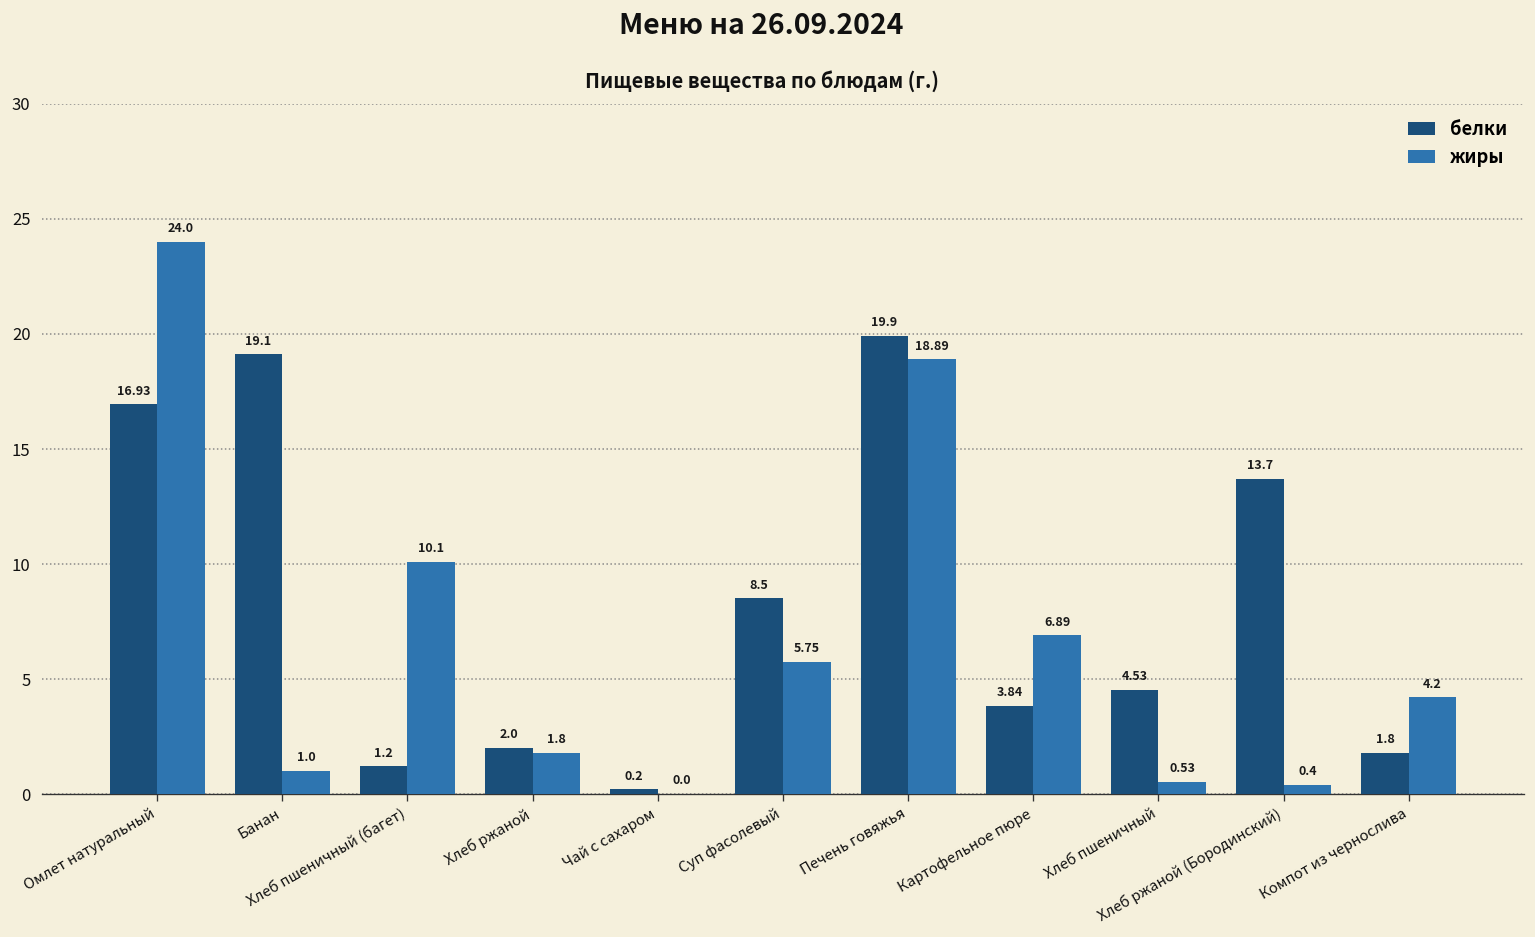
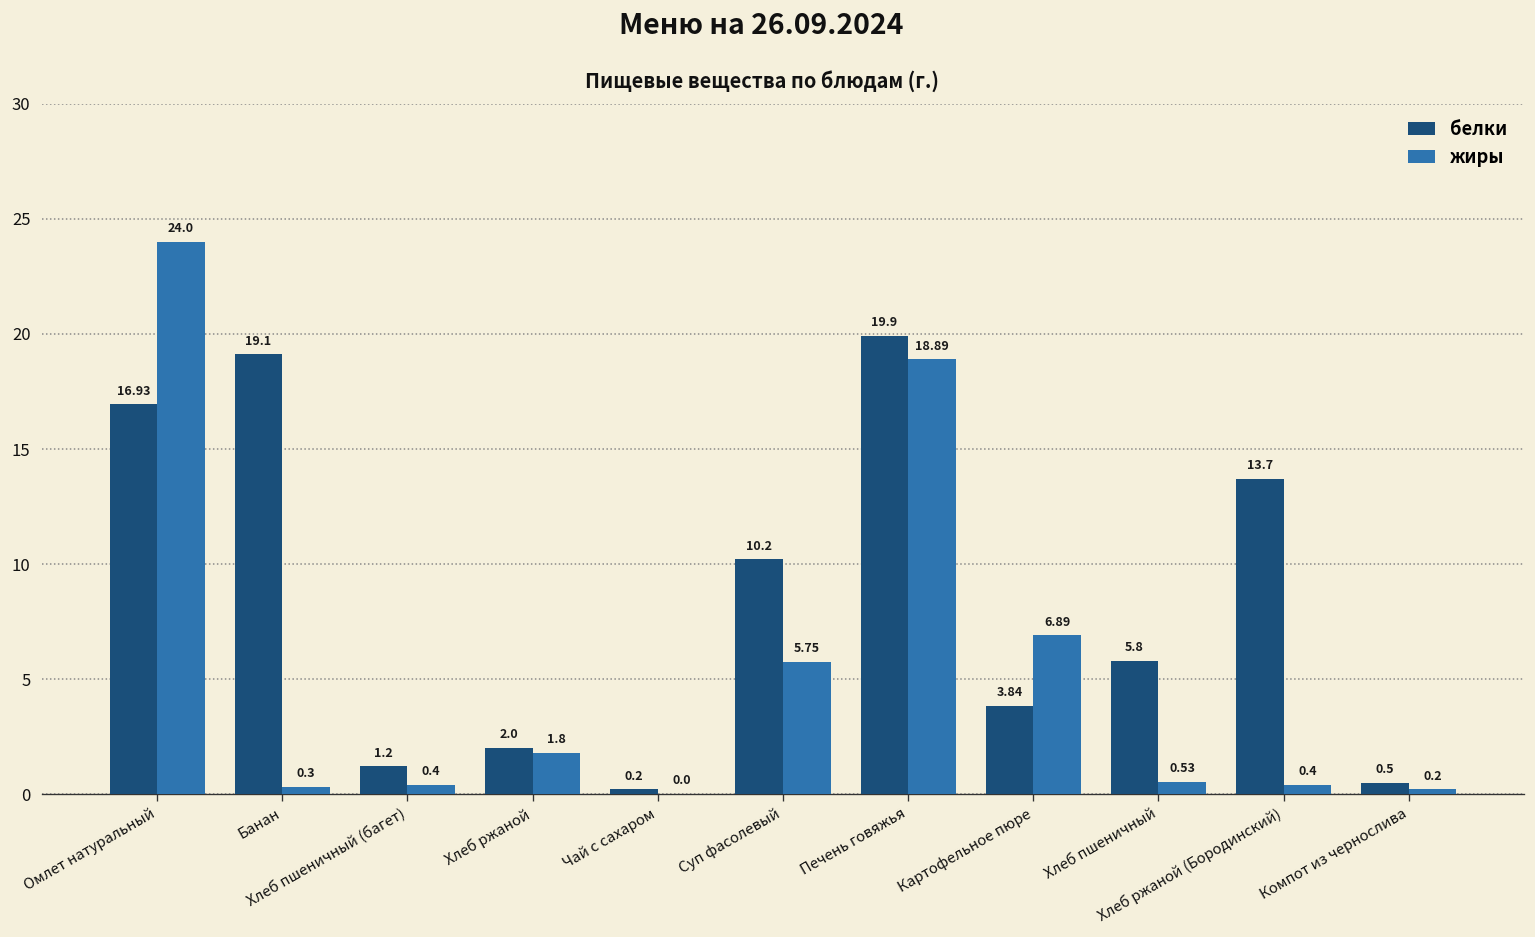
жиры, Банан: 1.0 -> 0.3
жиры, Хлеб пшеничный (багет): 10.1 -> 0.4
белки, Суп фасолевый: 8.5 -> 10.2
белки, Хлеб пшеничный: 4.53 -> 5.8
белки, Компот из чернослива: 1.8 -> 0.5
жиры, Компот из чернослива: 4.2 -> 0.2
